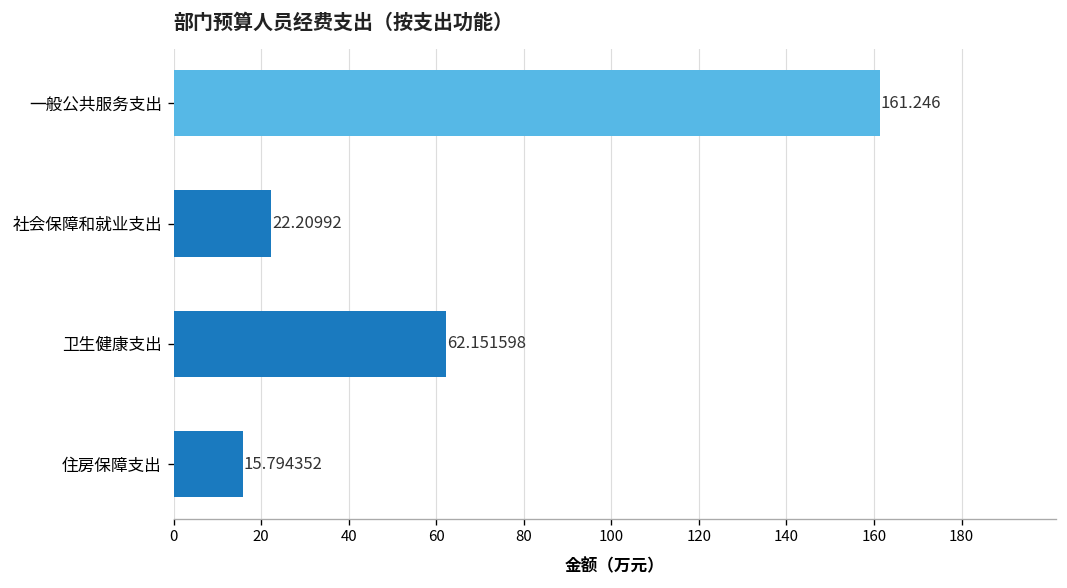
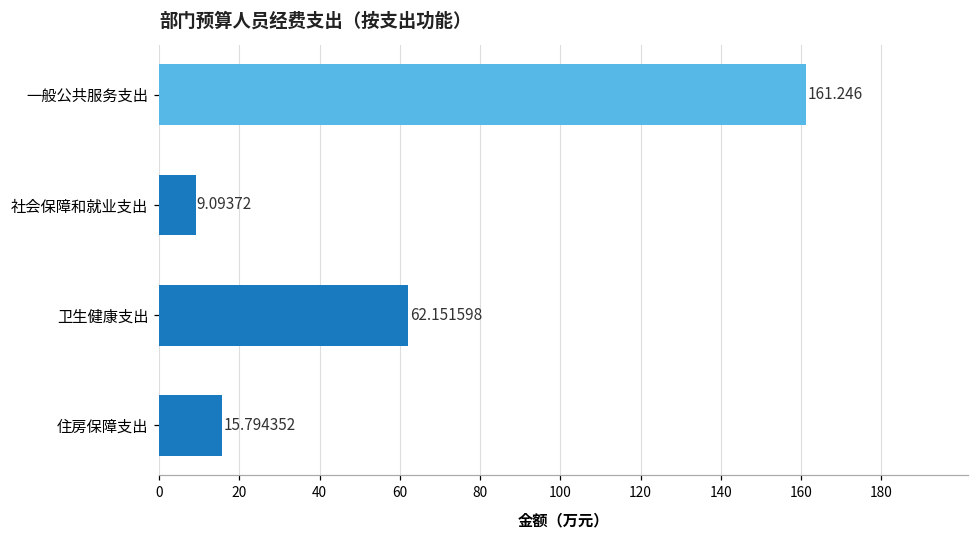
社会保障和就业支出: 22.20992 -> 9.09372
